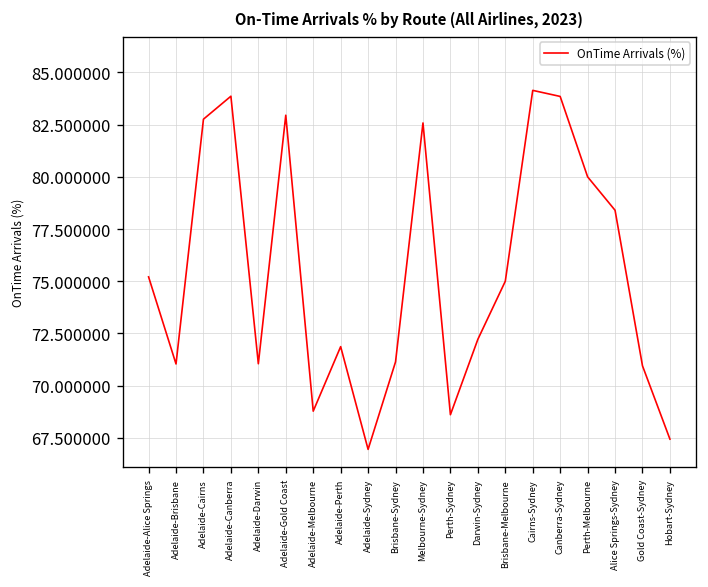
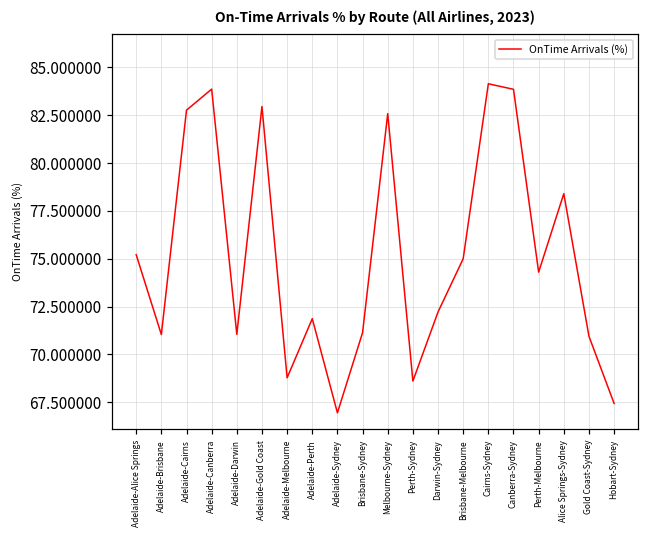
Perth-Melbourne: 80.0 -> 74.3
